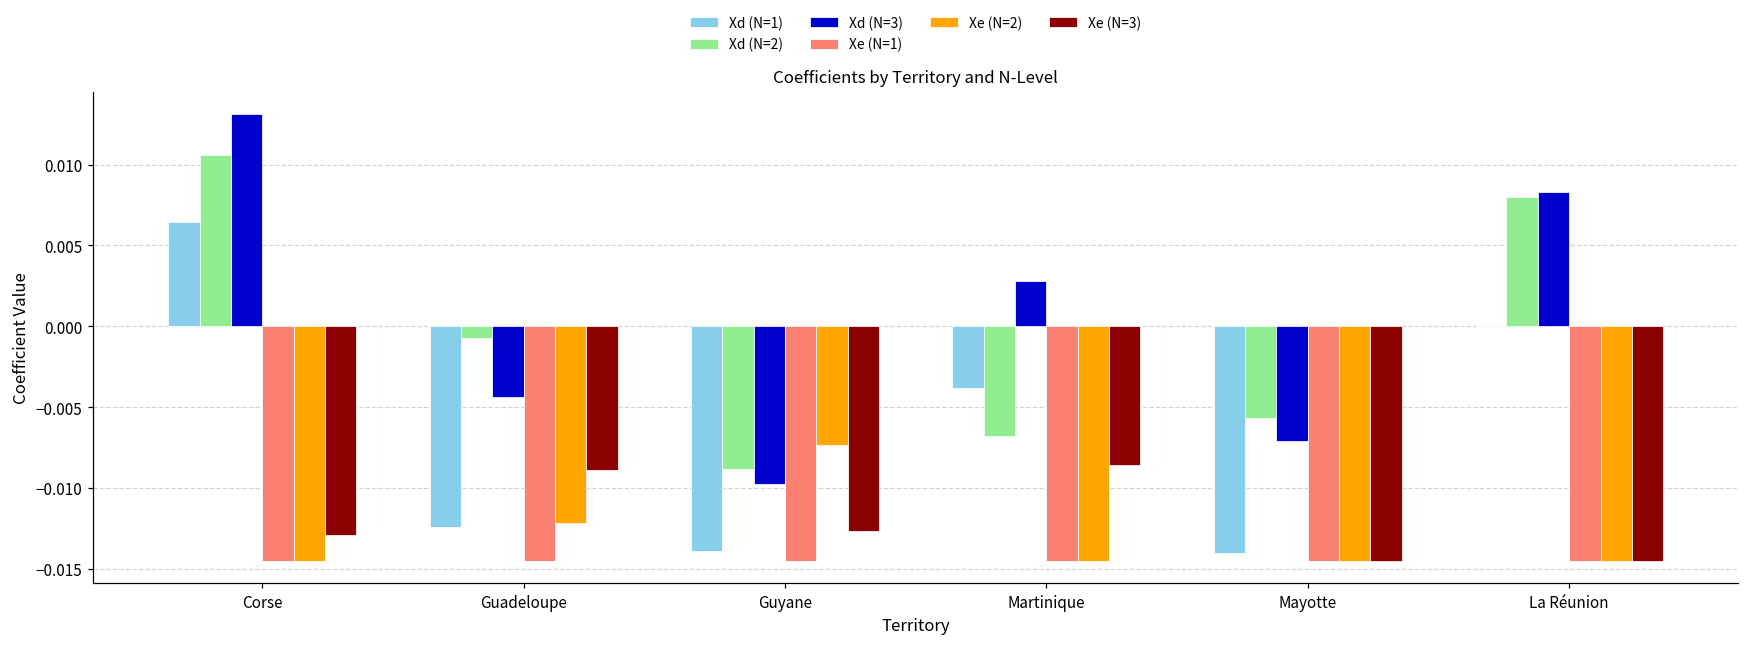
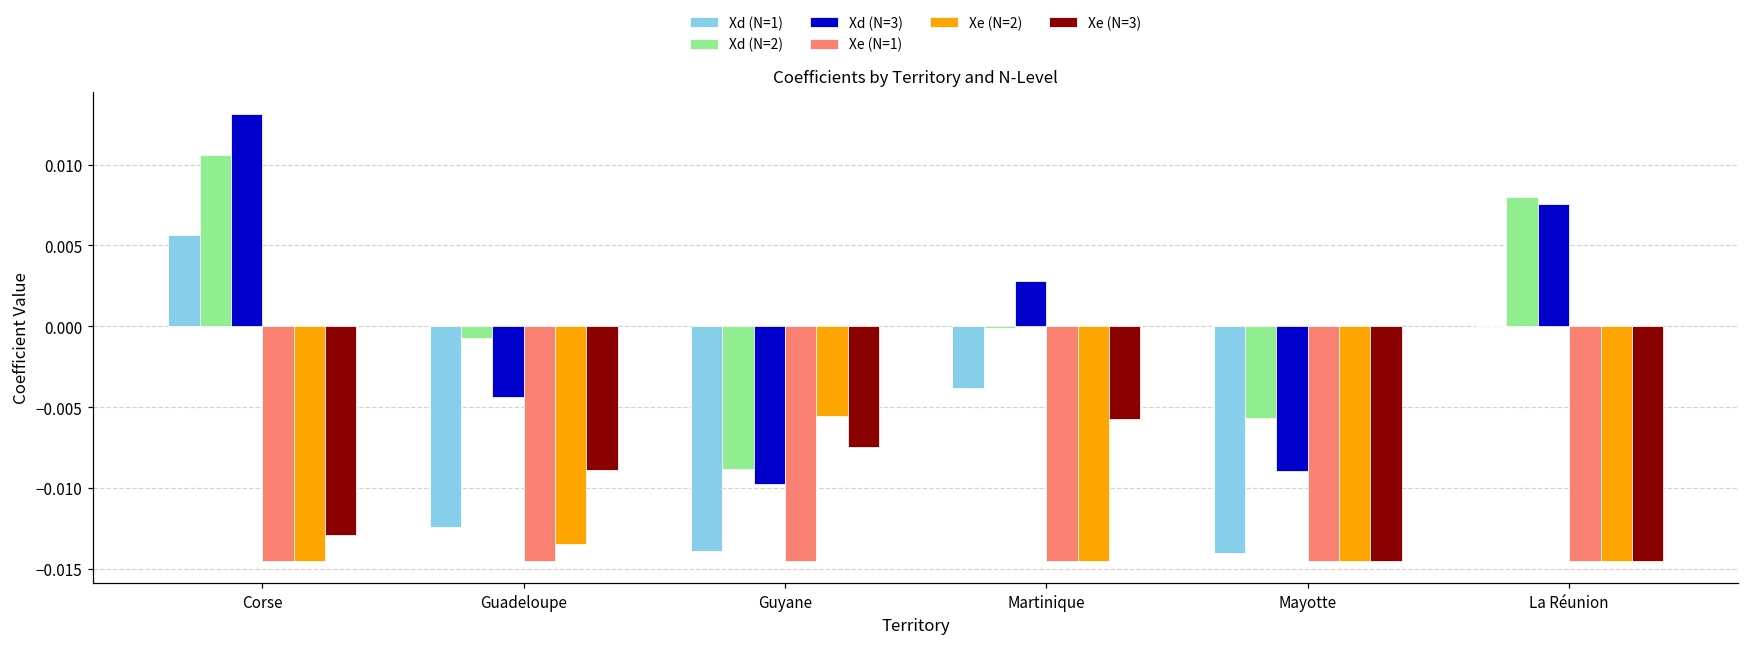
Xd (N=1), Corse: 0.0065 -> 0.0056
Xe (N=2), Guadeloupe: -0.0122 -> -0.0134
Xe (N=2), Guyane: -0.0074 -> -0.0055
Xe (N=3), Guyane: -0.0127 -> -0.0074
Xd (N=2), Martinique: -0.0068 -> -0.0001
Xe (N=3), Martinique: -0.0086 -> -0.0057
Xd (N=3), Mayotte: -0.0071 -> -0.0089
Xd (N=3), La Réunion: 0.0083 -> 0.0076
